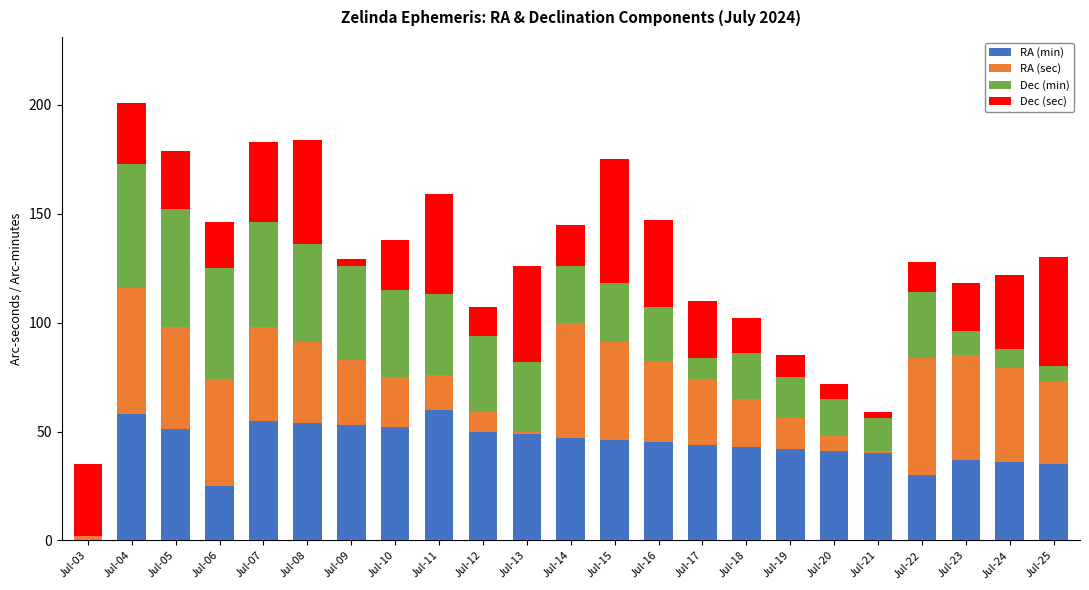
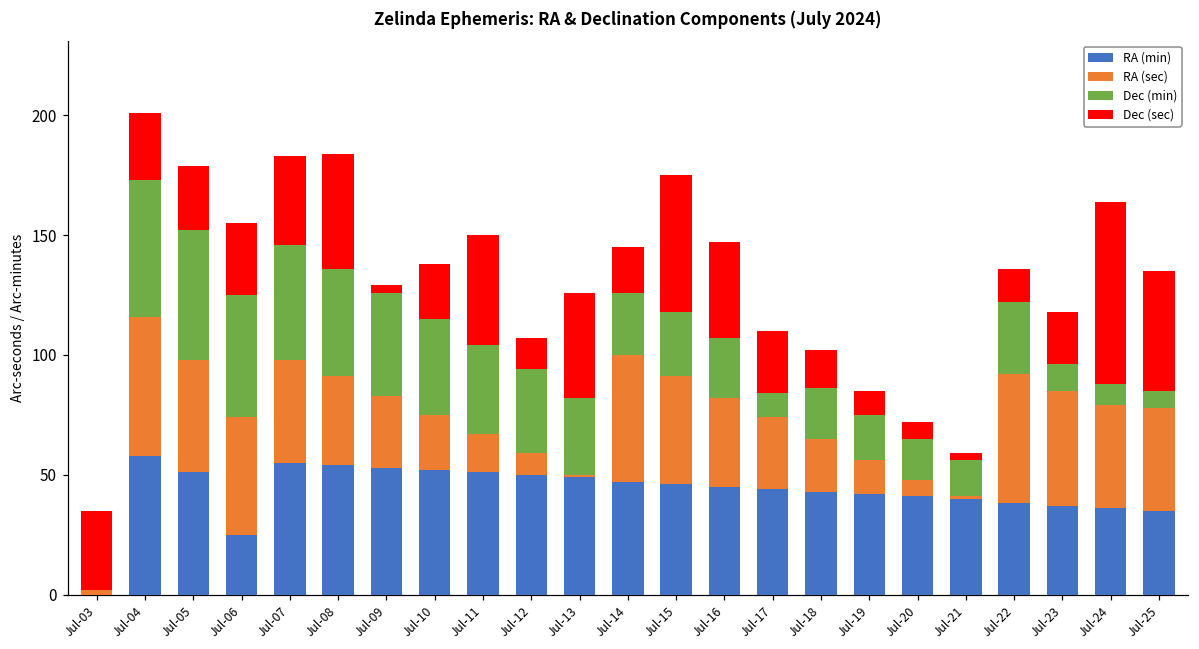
Dec (sec), Jul-06: 21 -> 30
RA (min), Jul-11: 60 -> 51
RA (min), Jul-22: 30 -> 38
Dec (sec), Jul-24: 34 -> 76
RA (sec), Jul-25: 38 -> 43
